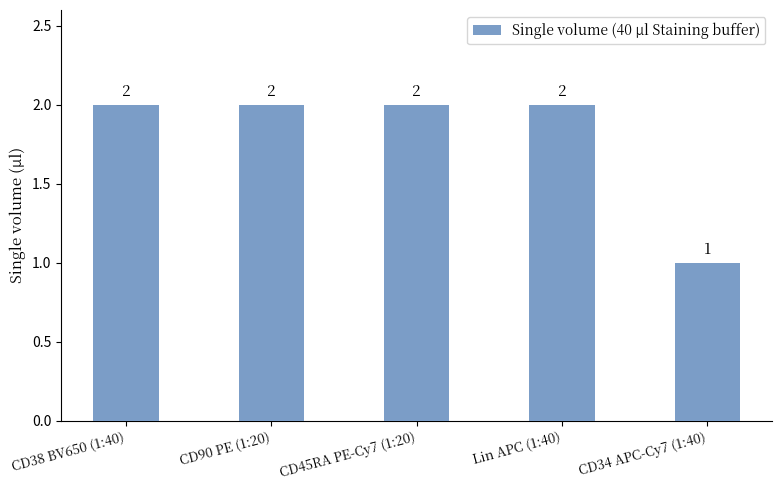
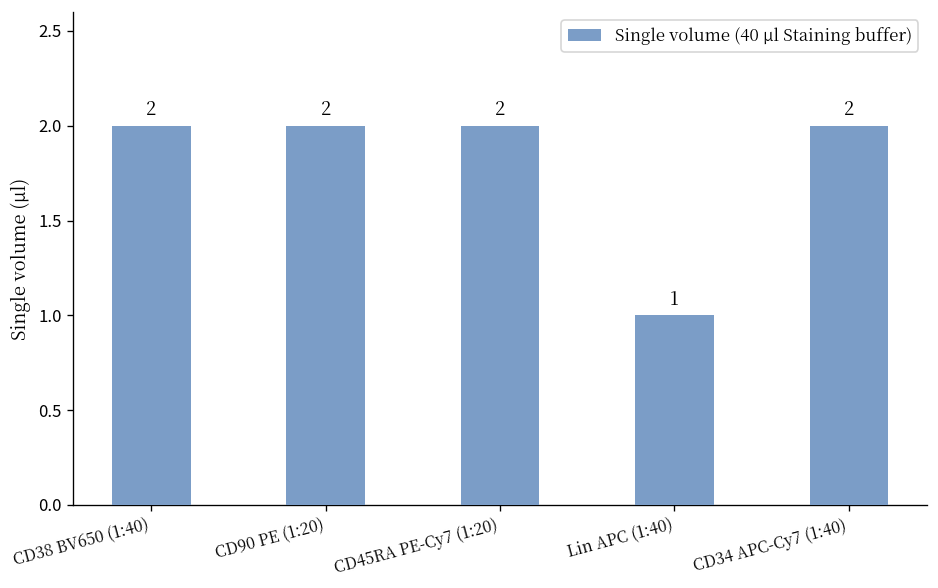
Lin APC (1:40): 2 -> 1
CD34 APC-Cy7 (1:40): 1 -> 2
